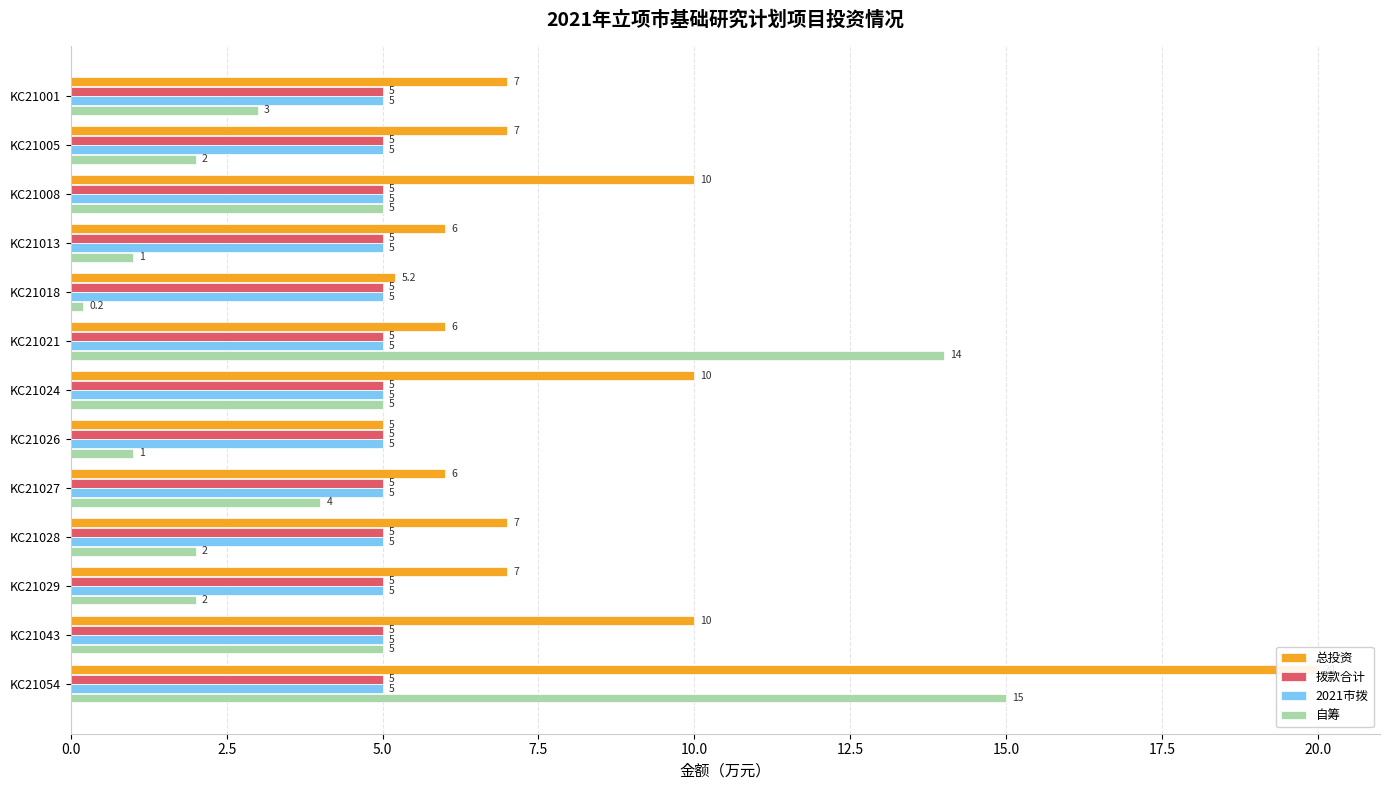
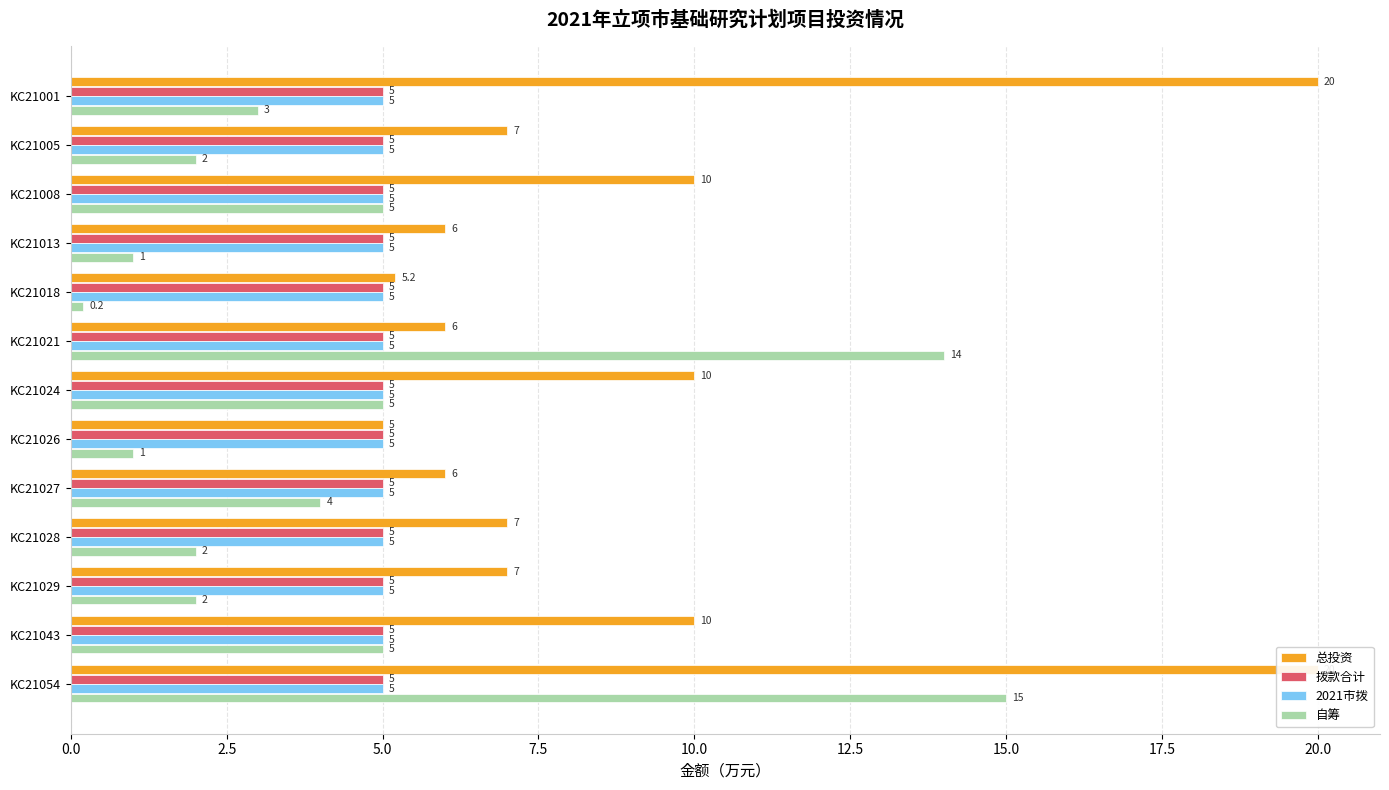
总投资, KC21001: 7 -> 20
